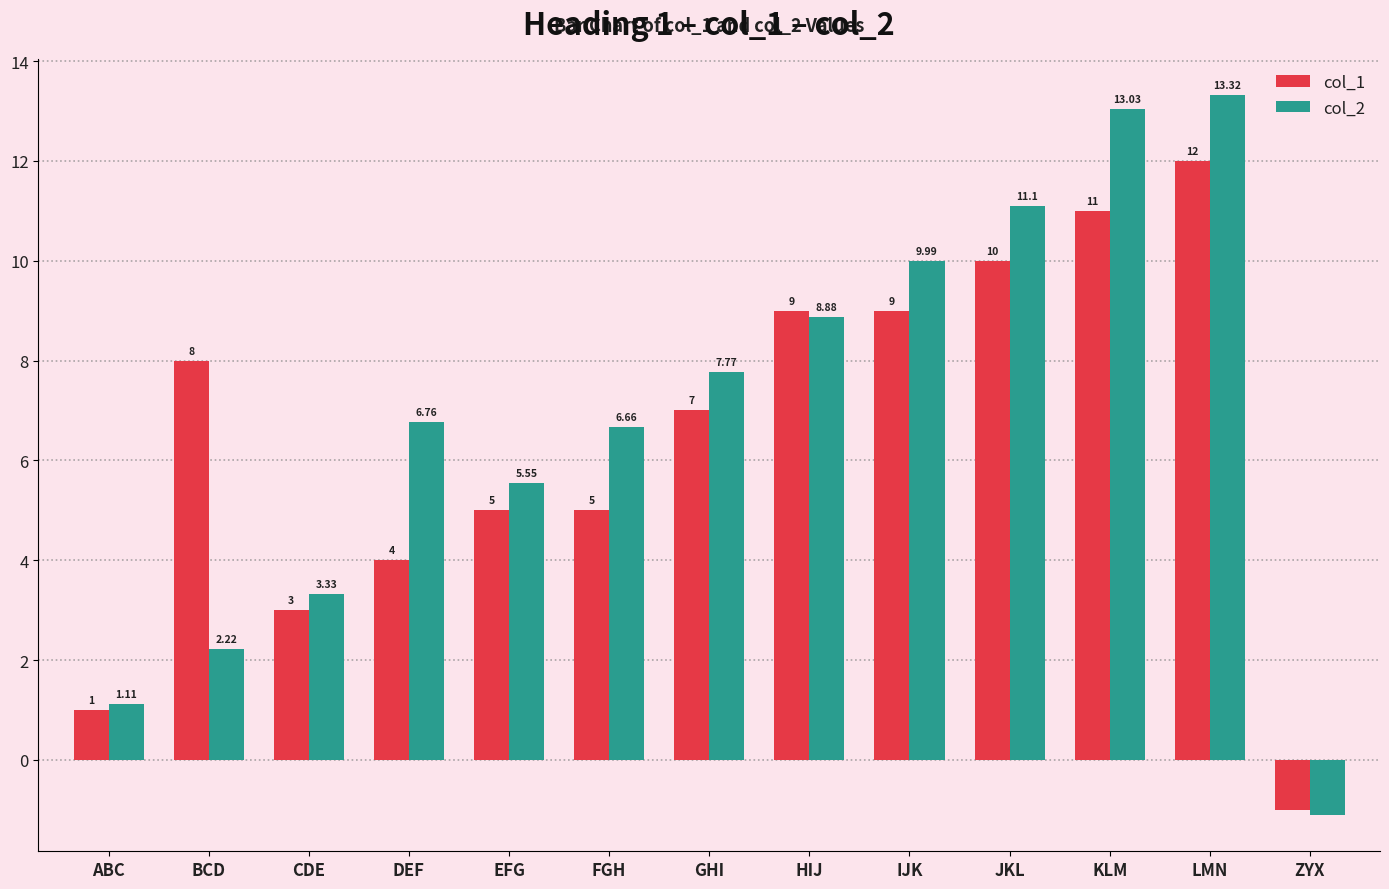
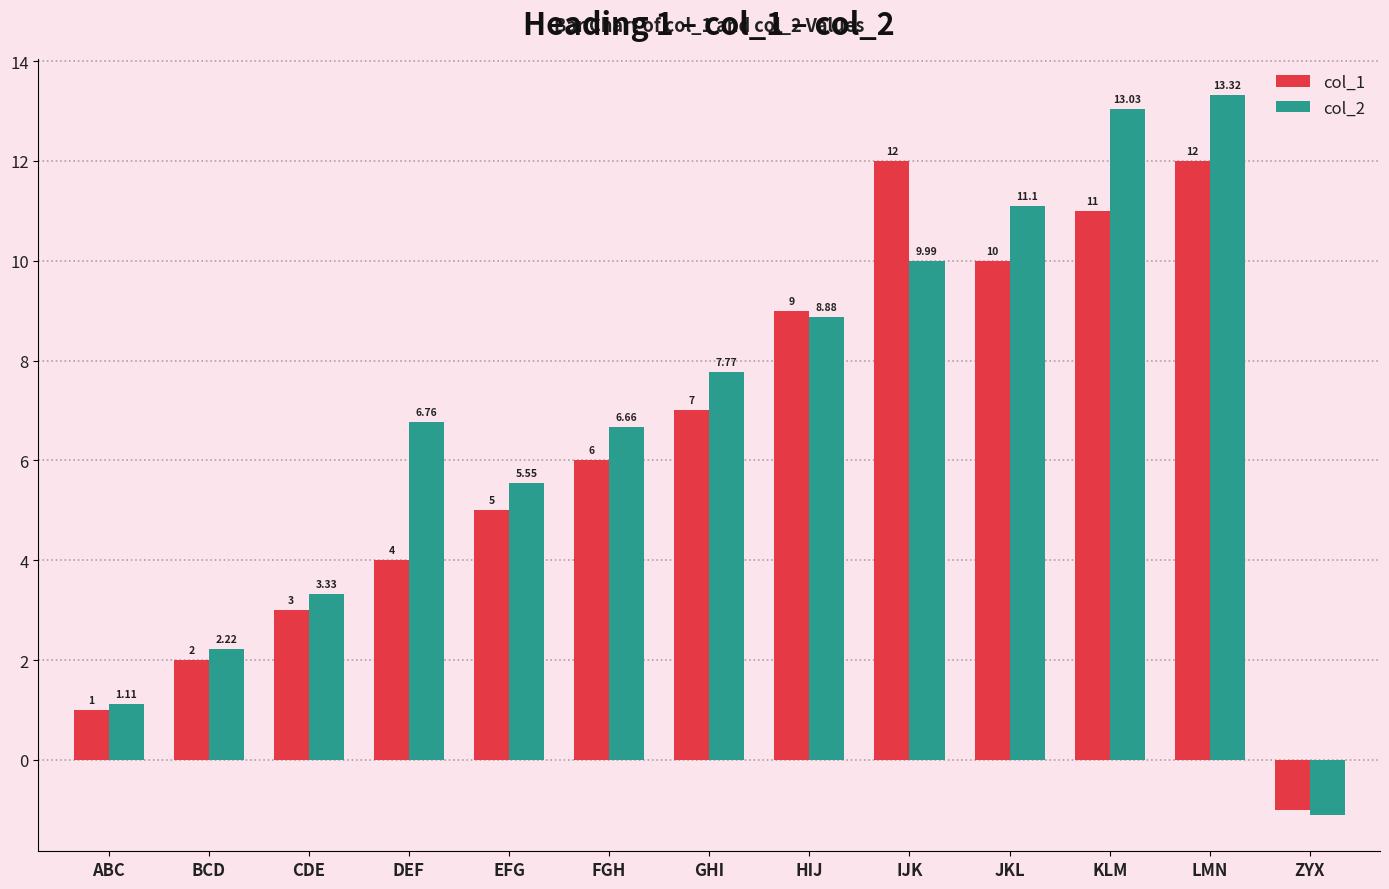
col_1, BCD: 8 -> 2
col_1, FGH: 5 -> 6
col_1, IJK: 9 -> 12
